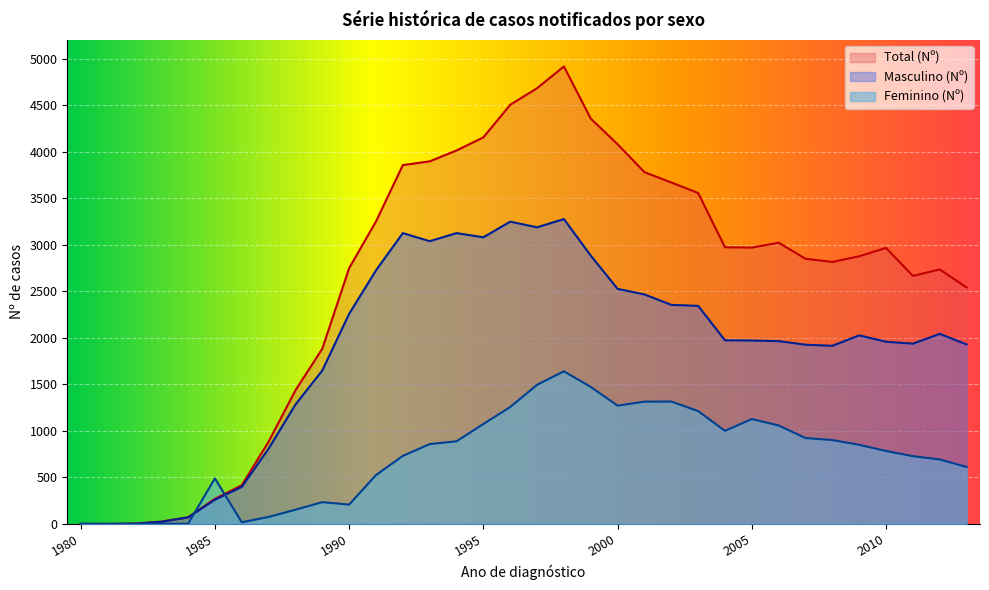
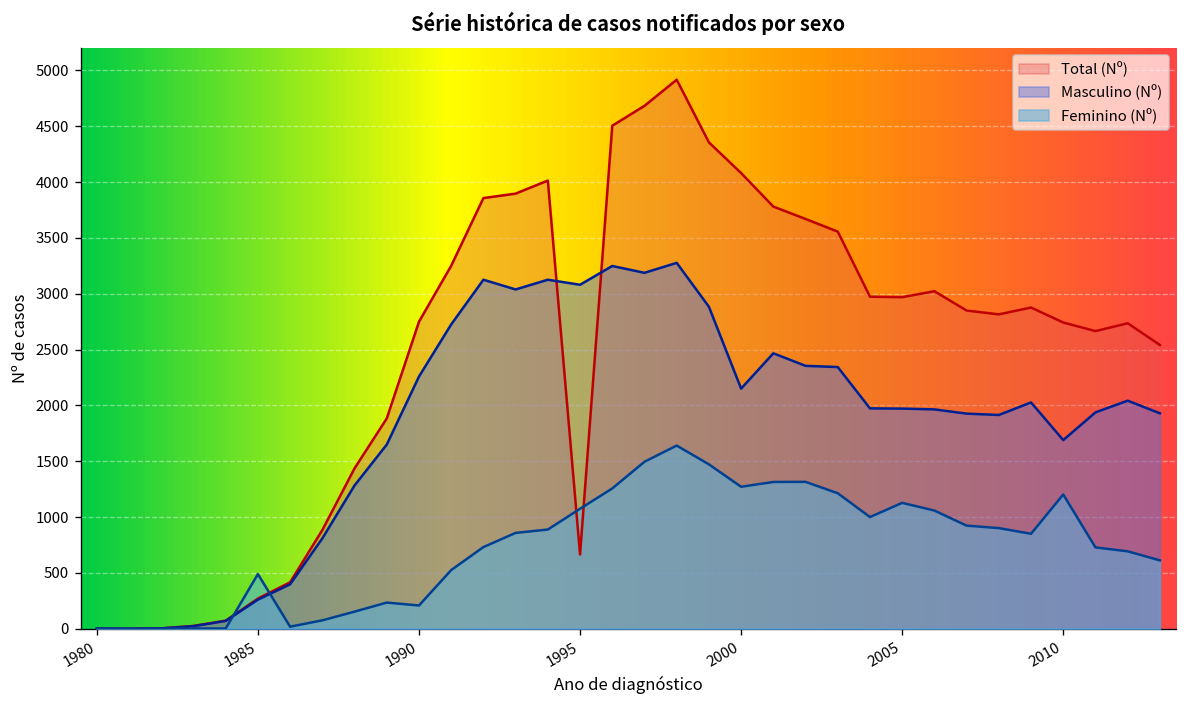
Total (Nº), 1995: 4200 -> 700
Masculino (Nº), 2000: 2500 -> 2200
Total (Nº), 2010: 3000 -> 2700
Masculino (Nº), 2010: 2000 -> 1700
Feminino (Nº), 2010: 800 -> 1200
